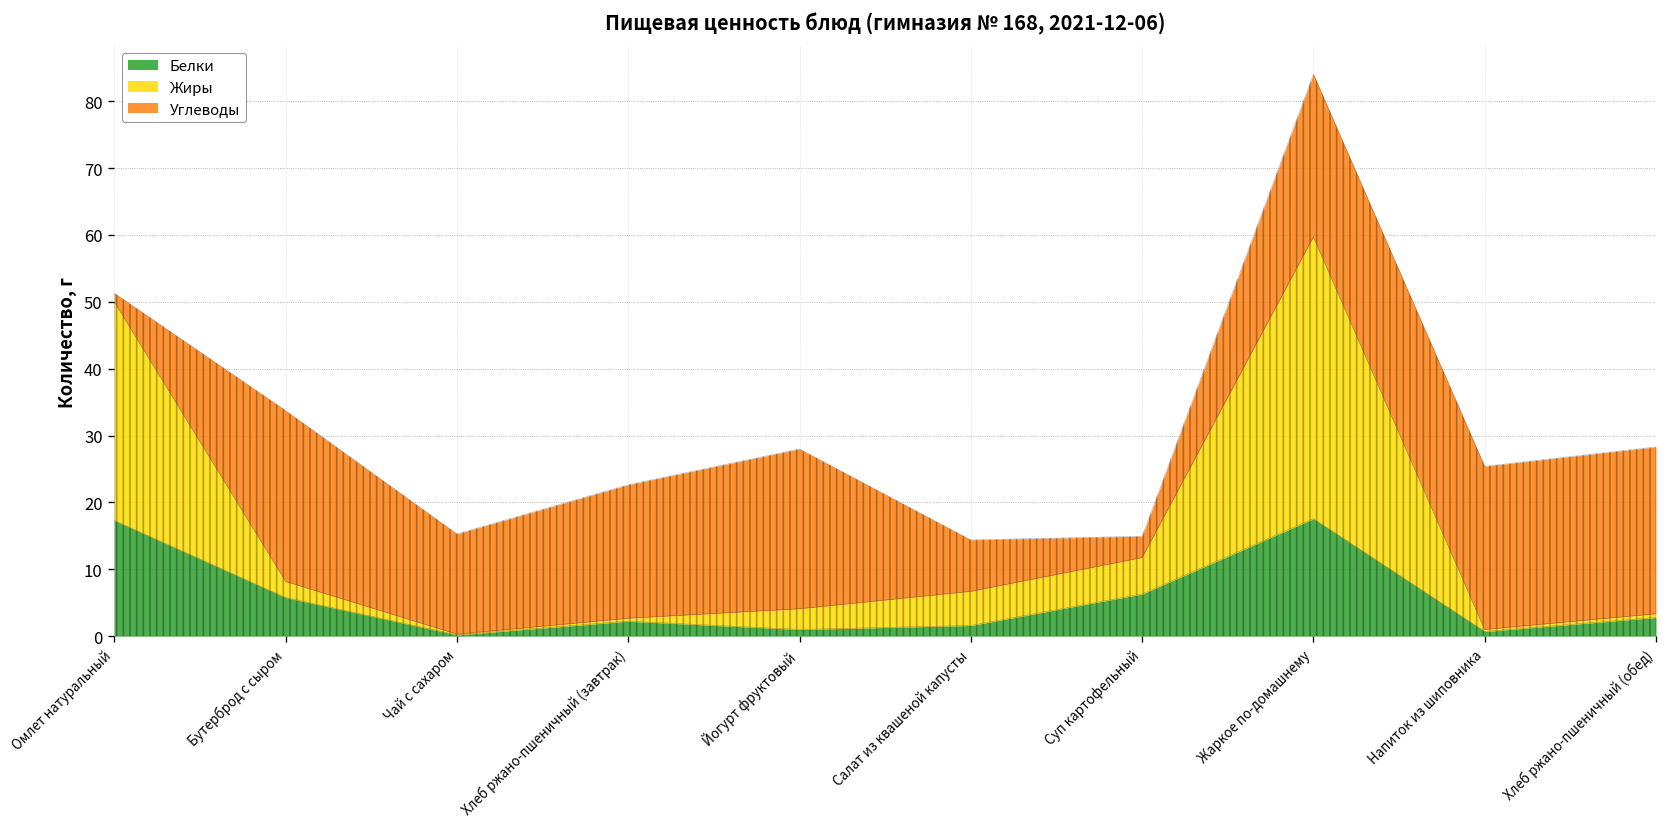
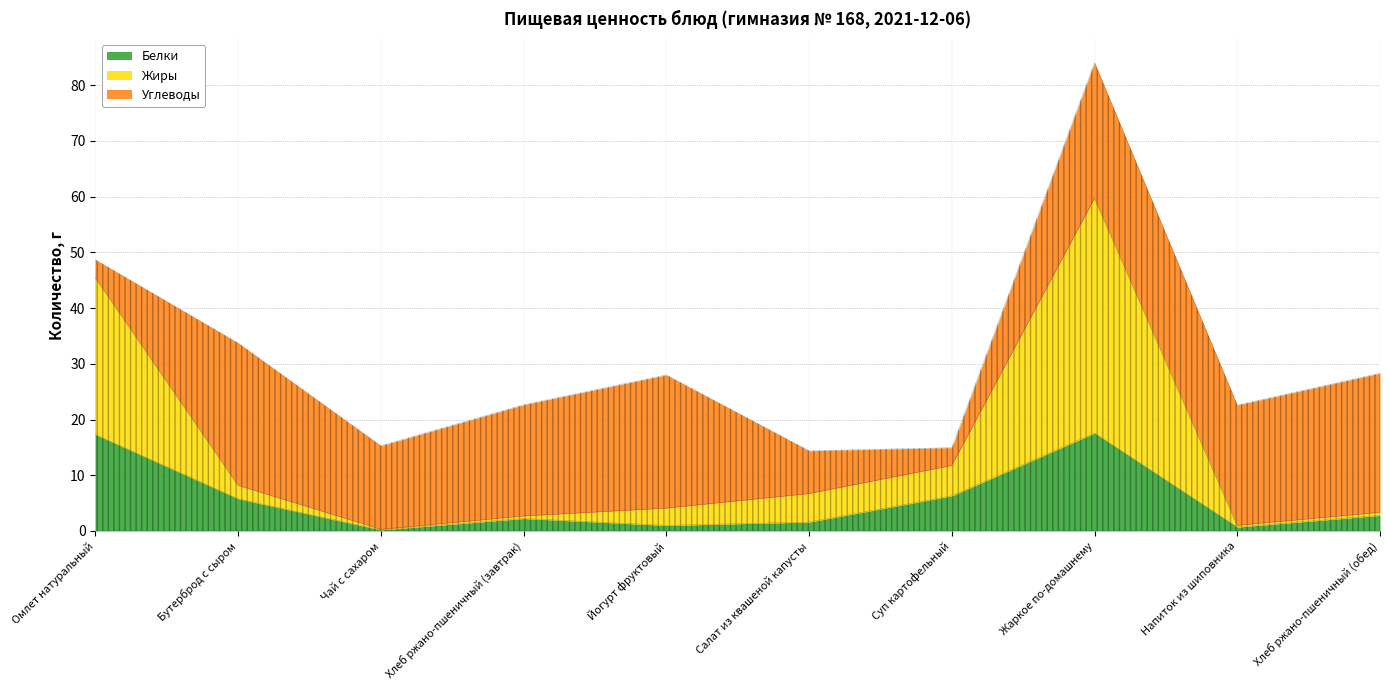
Жиры, Омлет натуральный: 33 -> 28
Углеводы, Омлет натуральный: 1 -> 3
Углеводы, Напиток из шиповника: 24 -> 22
